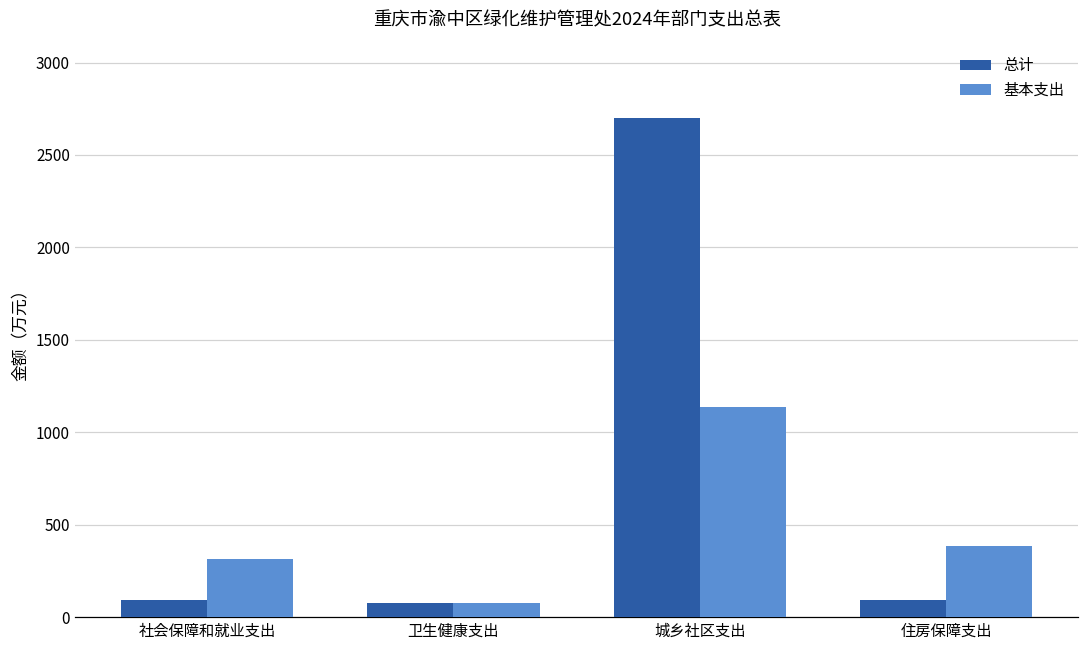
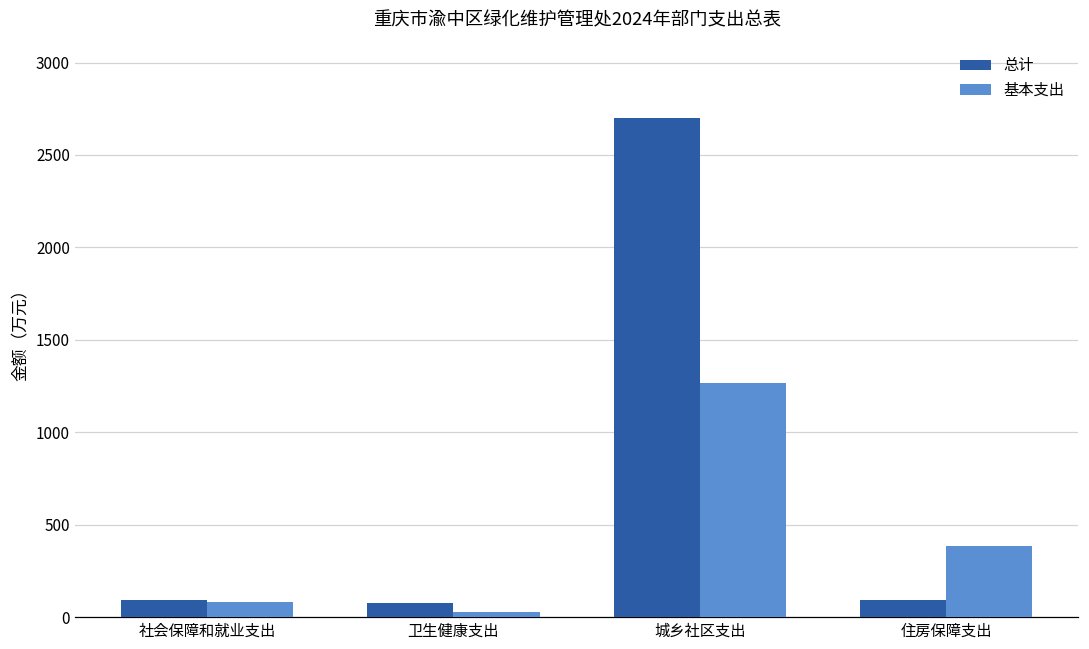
基本支出, 社会保障和就业支出: 310 -> 80
基本支出, 卫生健康支出: 80 -> 30
基本支出, 城乡社区支出: 1140 -> 1270
